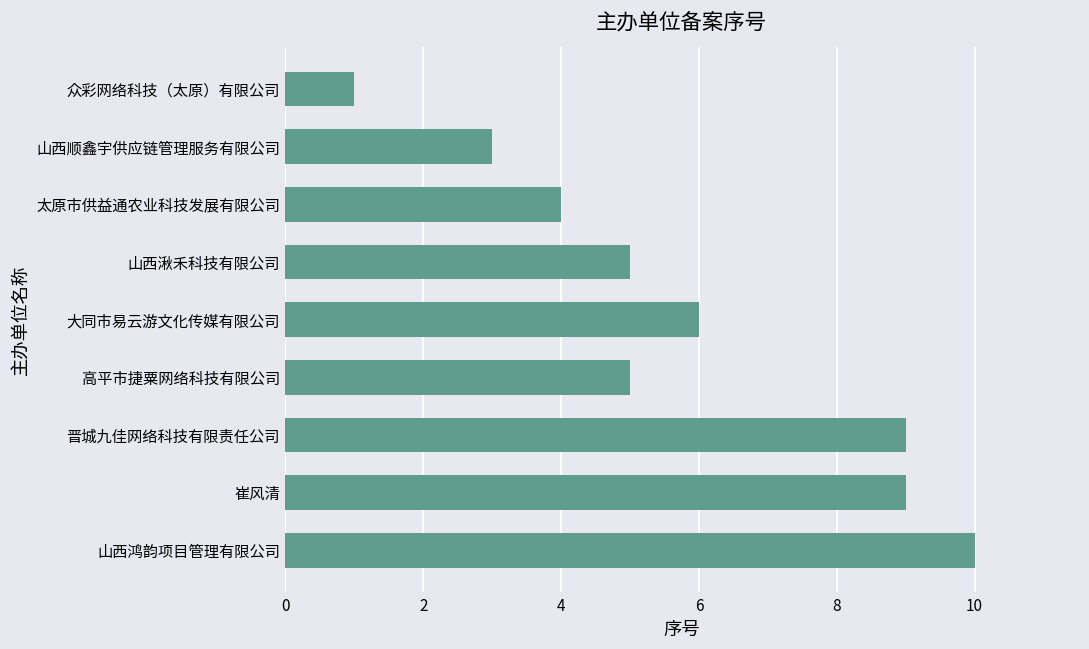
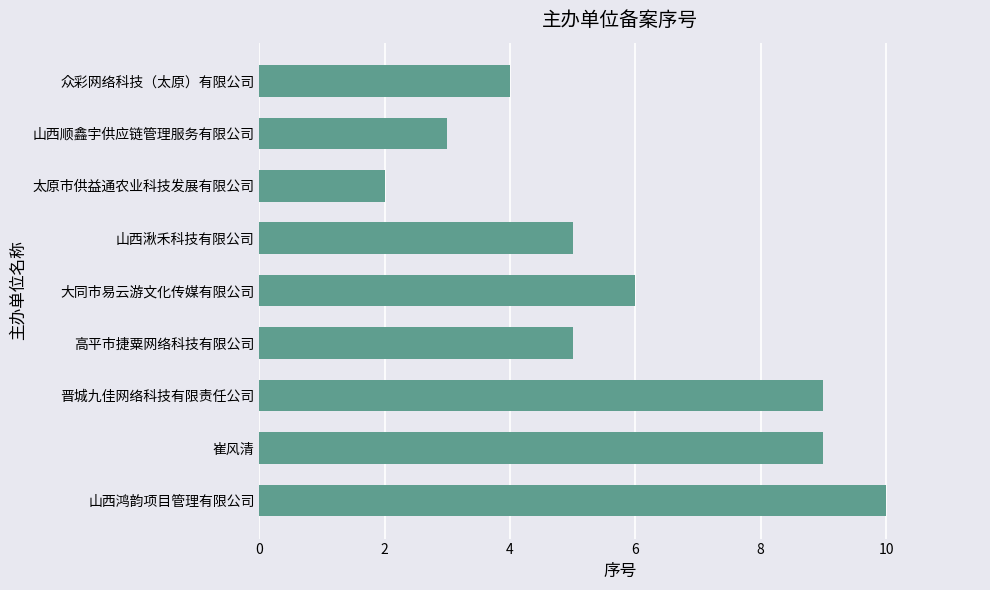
众彩网络科技（太原）有限公司: 1 -> 4
太原市供益通农业科技发展有限公司: 4 -> 2
